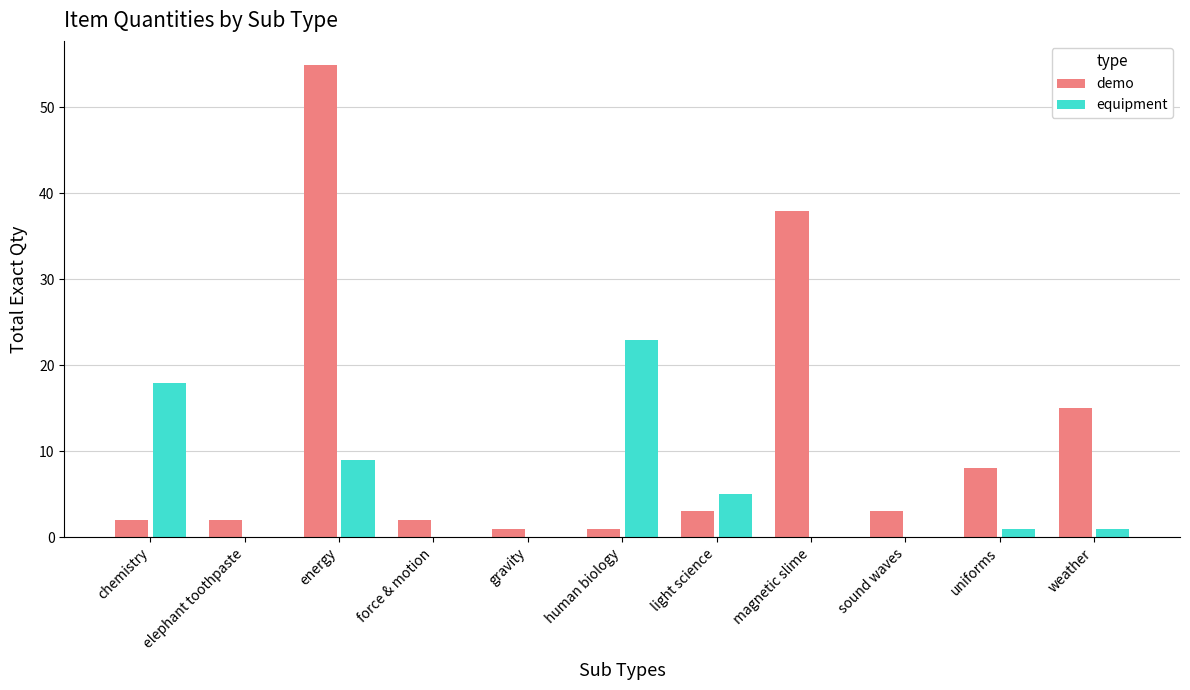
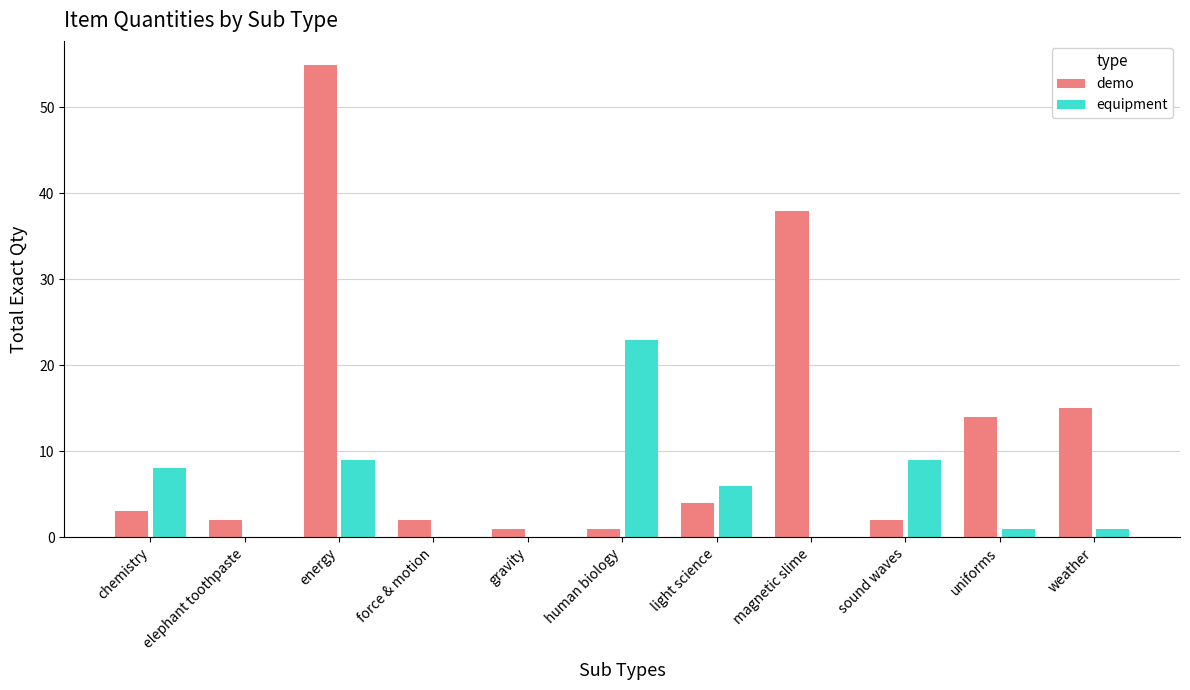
demo, chemistry: 2 -> 3
equipment, chemistry: 18 -> 8
demo, light science: 3 -> 4
equipment, light science: 5 -> 6
demo, sound waves: 3 -> 2
equipment, sound waves: 0 -> 9
demo, uniforms: 8 -> 14
